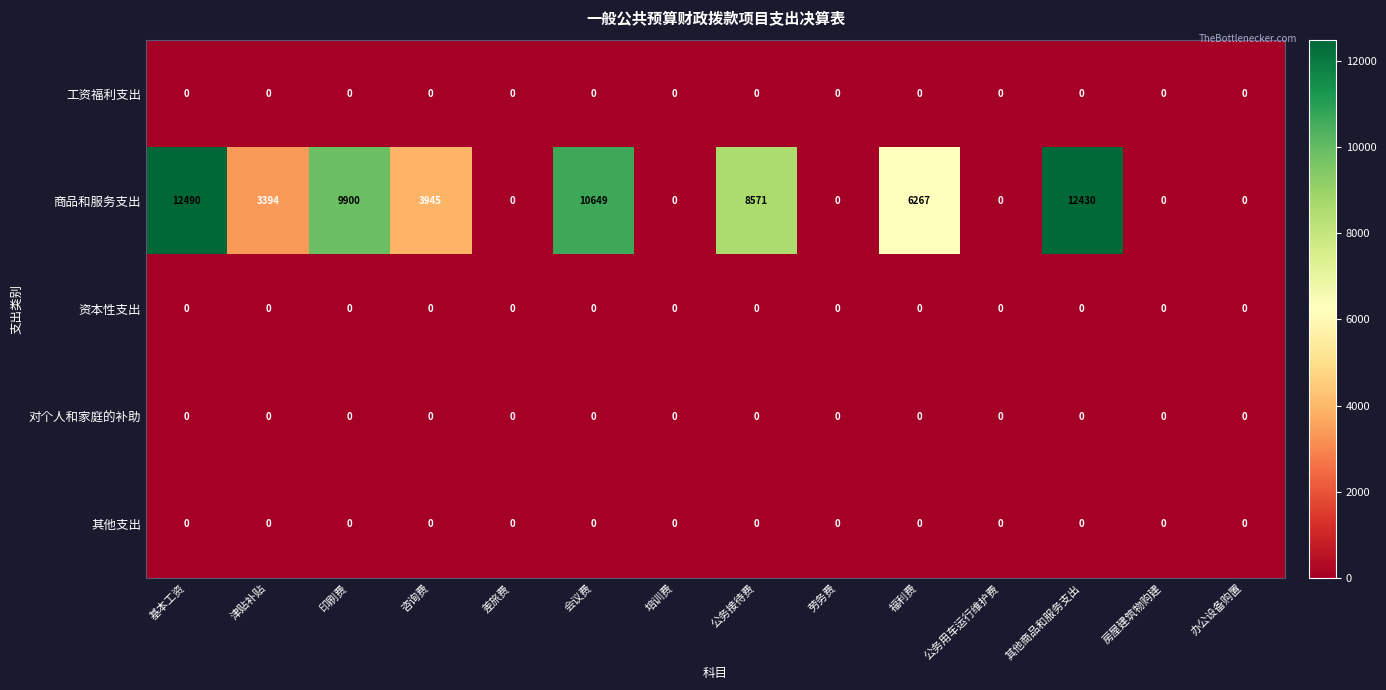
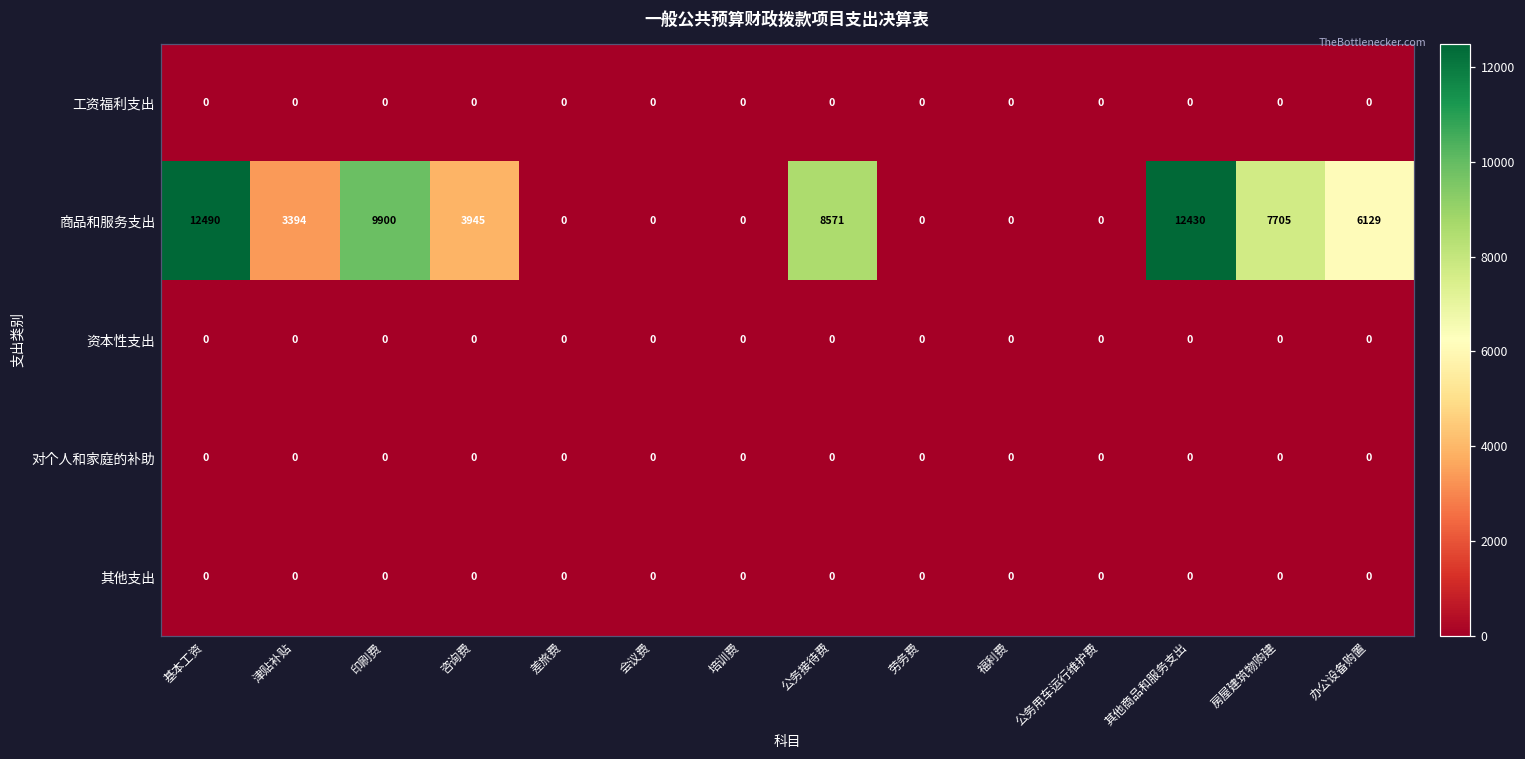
商品和服务支出, 会议费: 10649 -> 0
商品和服务支出, 福利费: 6267 -> 0
商品和服务支出, 房屋建筑物购建: 0 -> 7705
商品和服务支出, 办公设备购置: 0 -> 6129
